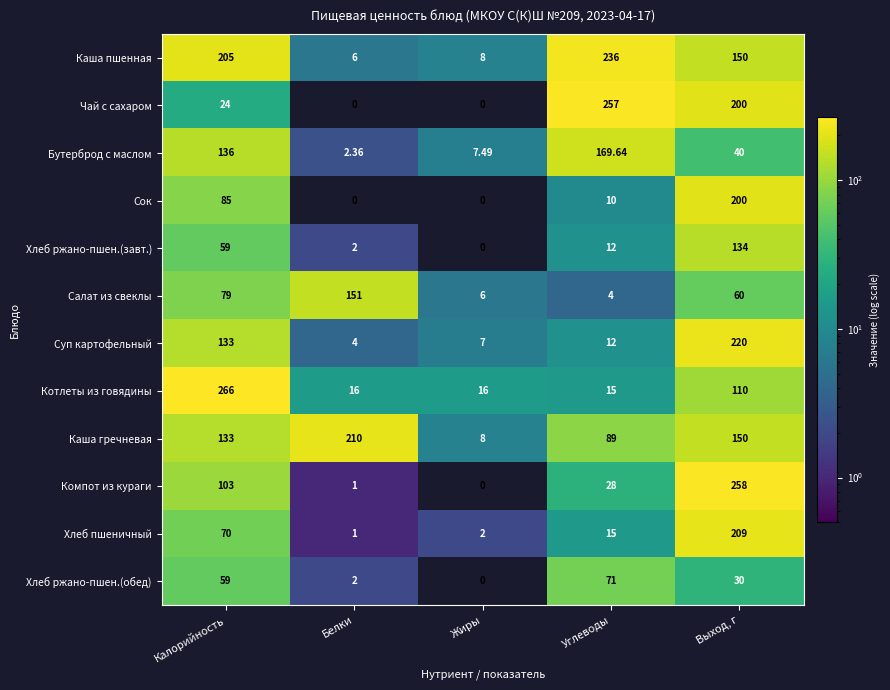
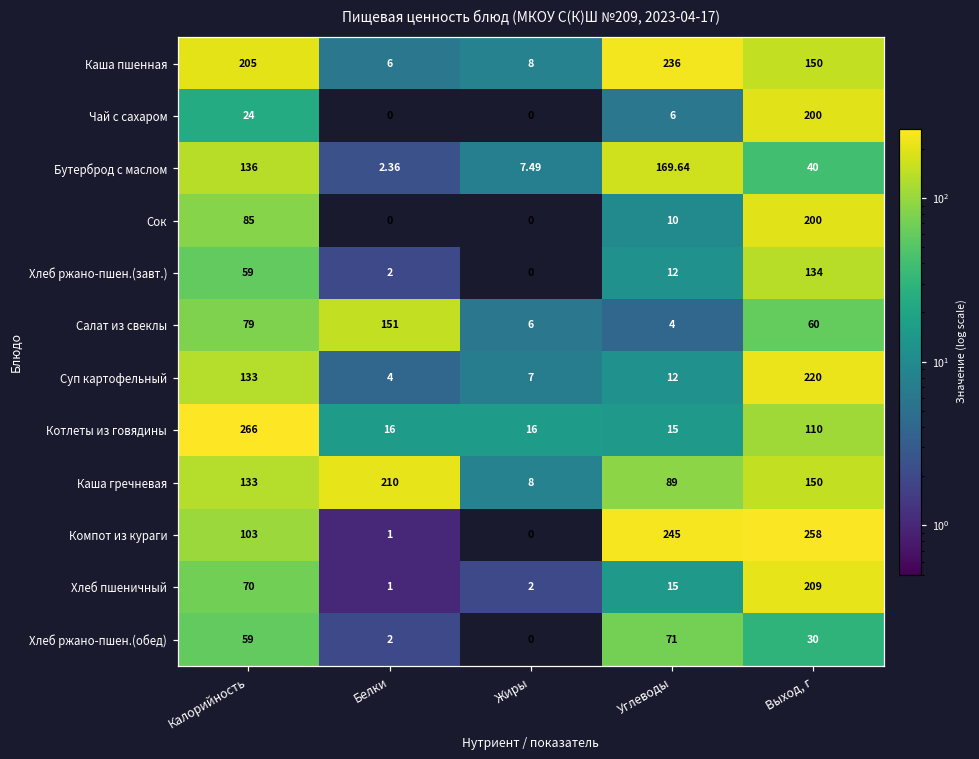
Чай с сахаром, Углеводы: 257 -> 6
Компот из кураги, Углеводы: 28 -> 245
